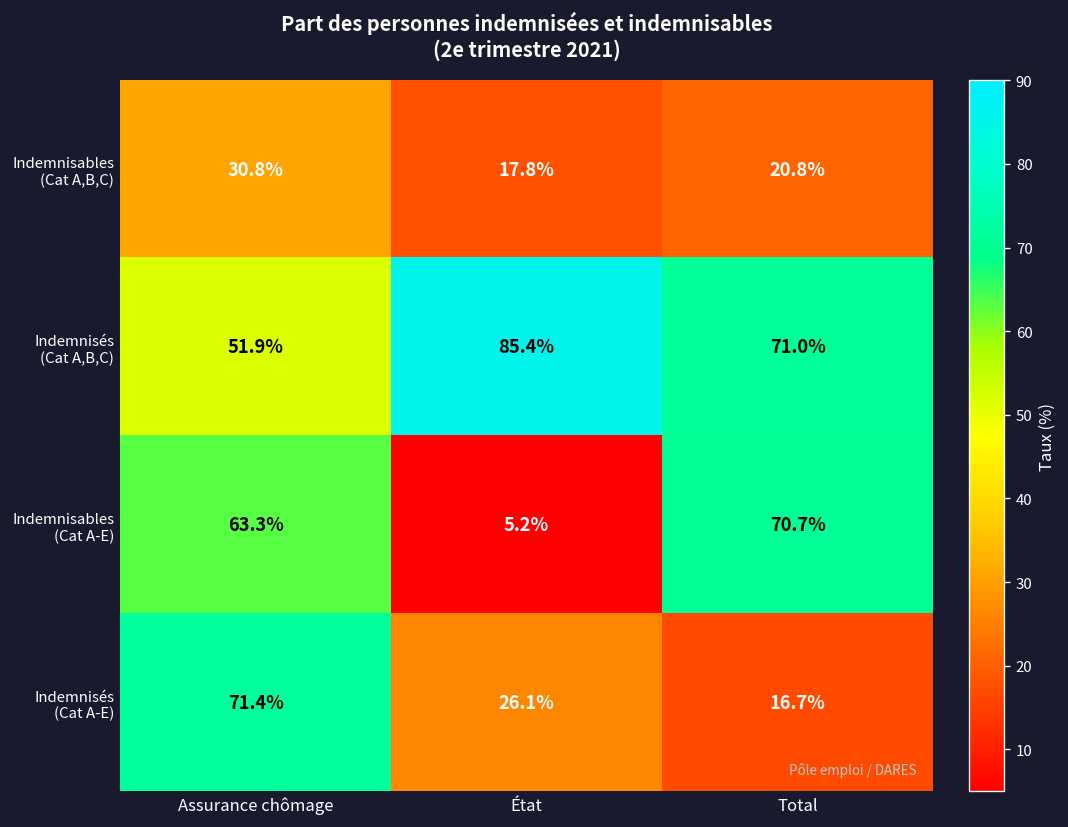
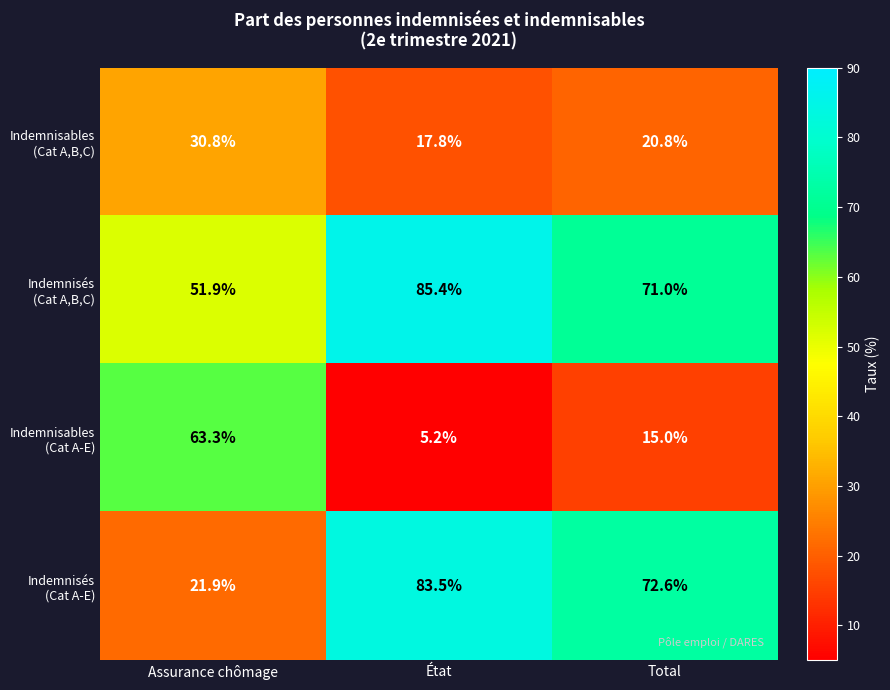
Indemnisables (Cat A-E), Total: 70.7% -> 15.0%
Indemnisés (Cat A-E), Assurance chômage: 71.4% -> 21.9%
Indemnisés (Cat A-E), État: 26.1% -> 83.5%
Indemnisés (Cat A-E), Total: 16.7% -> 72.6%
